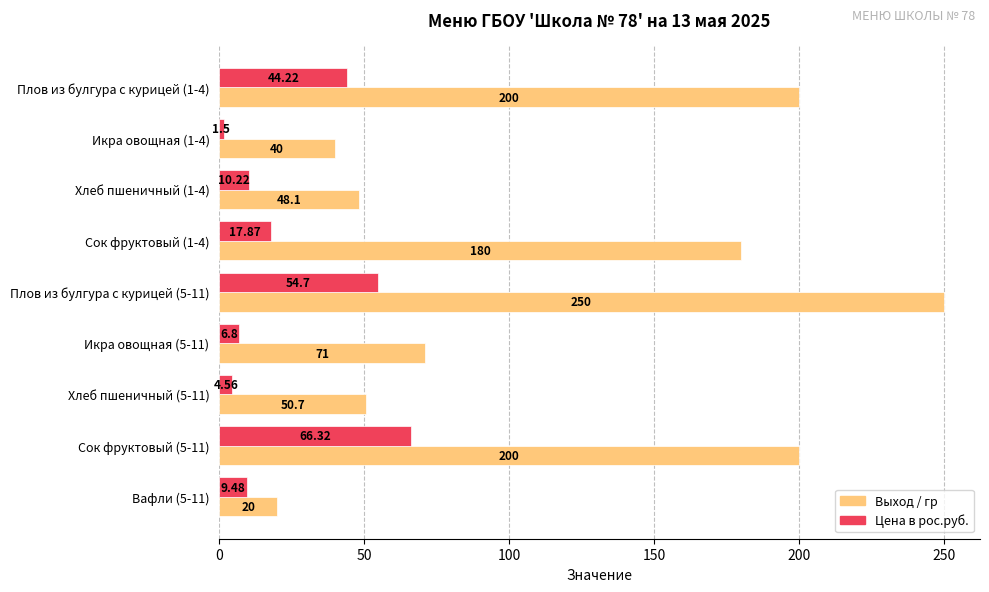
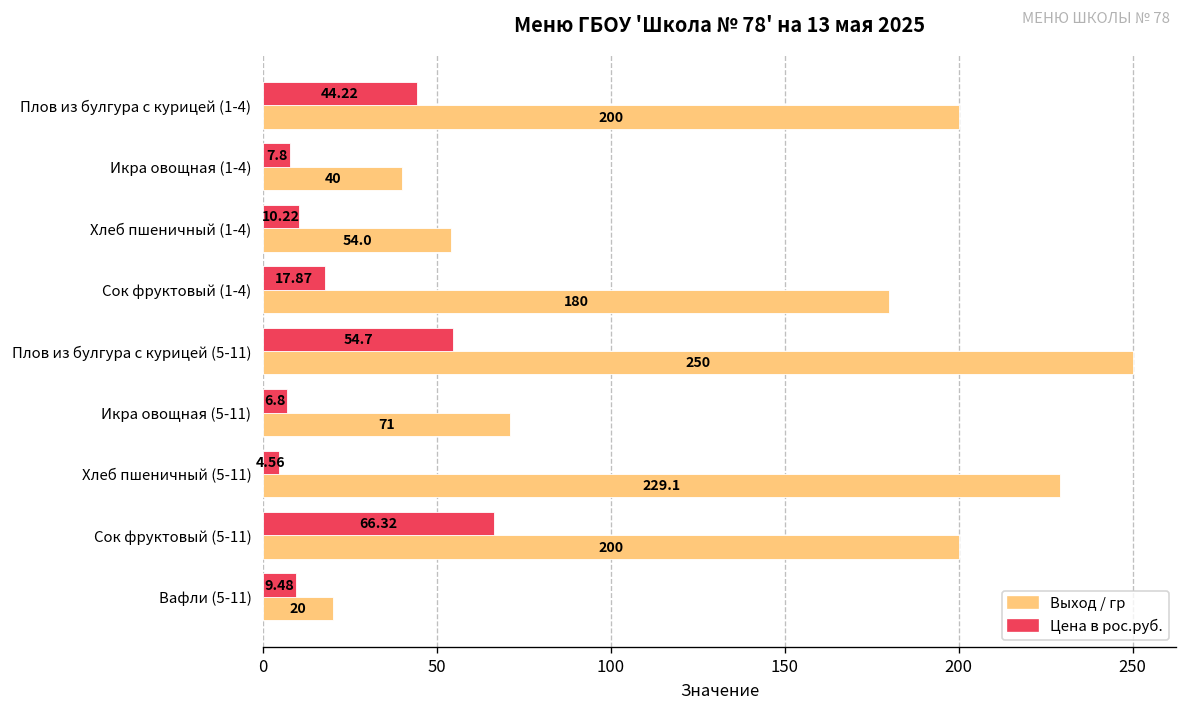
Цена в рос.руб., Икра овощная (1-4): 1.5 -> 7.8
Выход / гр, Хлеб пшеничный (1-4): 48.1 -> 54.0
Выход / гр, Хлеб пшеничный (5-11): 50.7 -> 229.1
